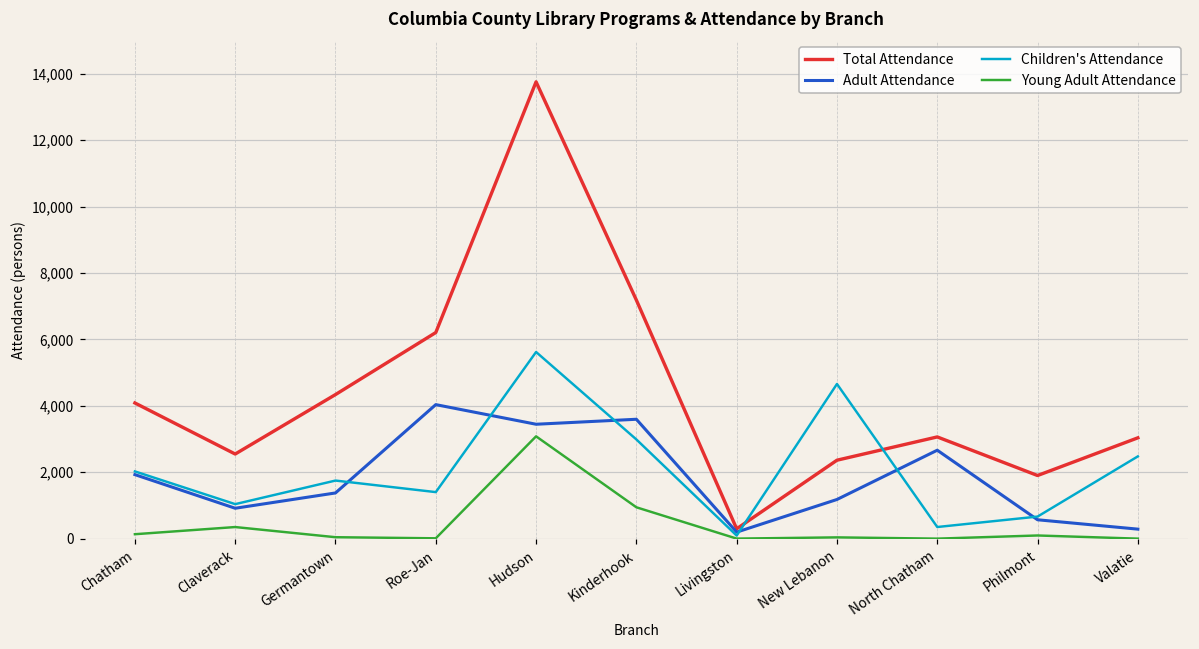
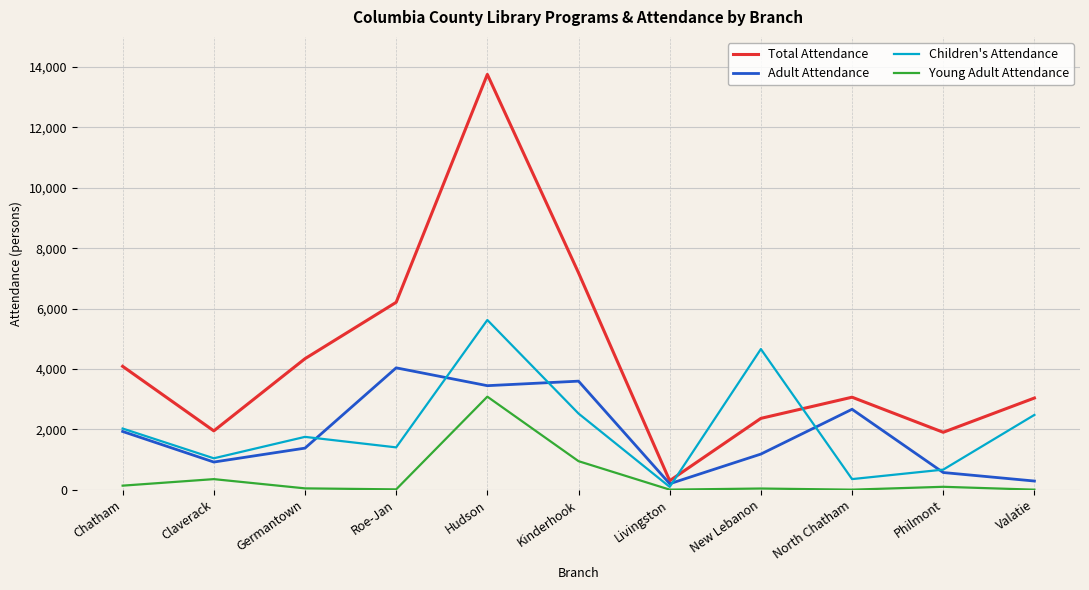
Total Attendance, Claverack: 2,500 -> 1,900
Children's Attendance, Kinderhook: 3,000 -> 2,500
